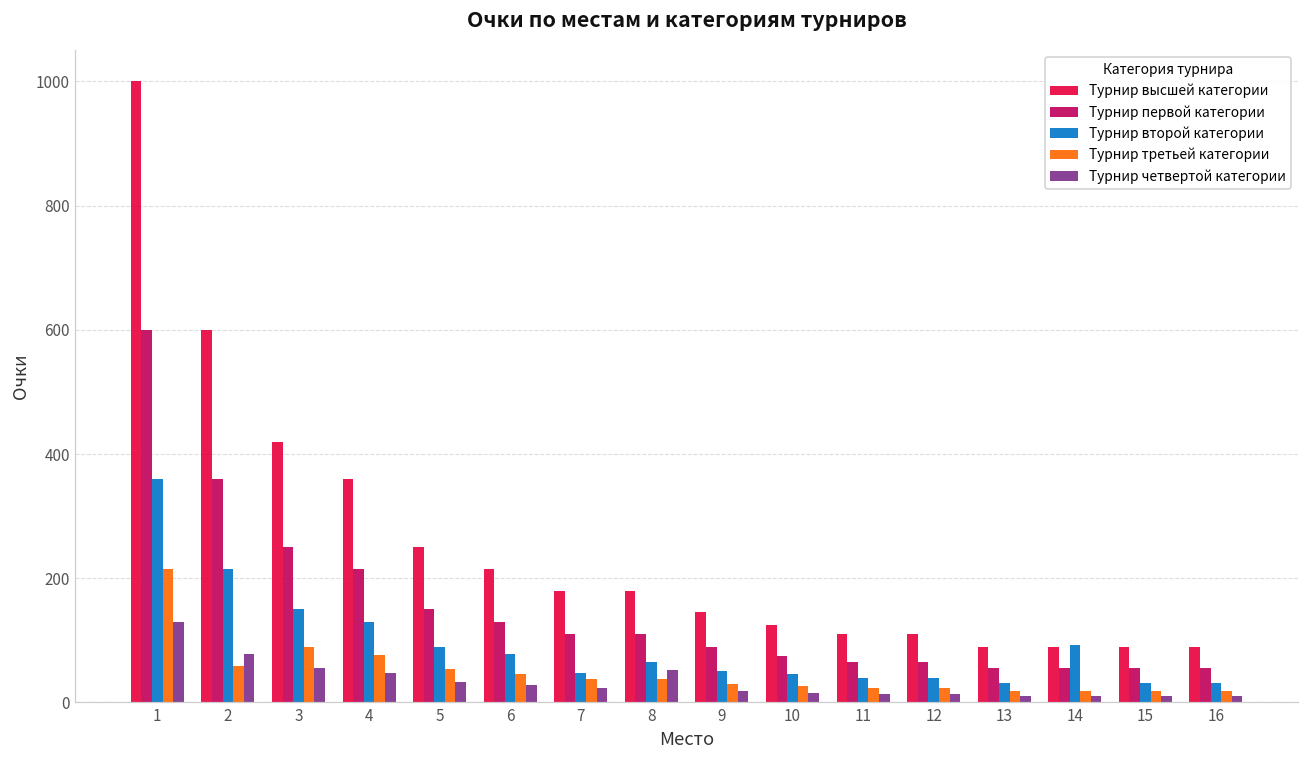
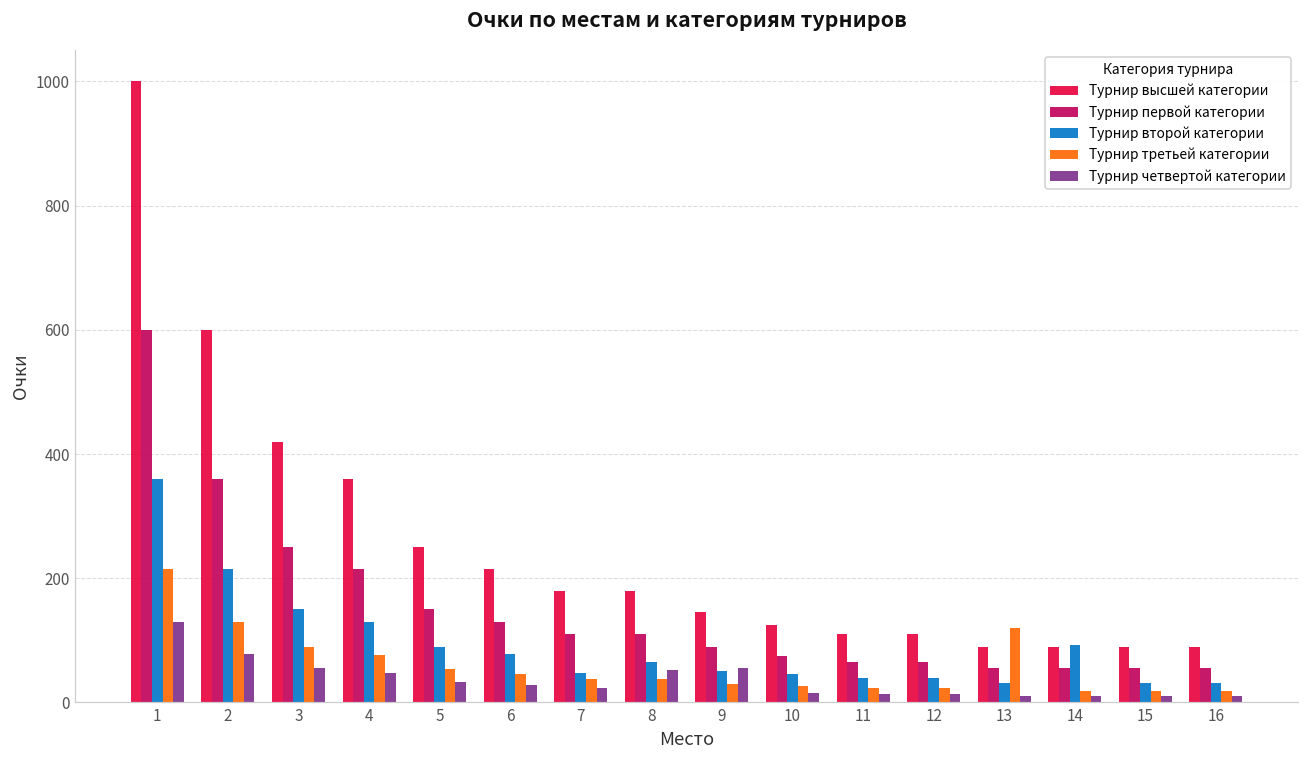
Турнир третьей категории, 2: 60 -> 130
Турнир четвертой категории, 9: 20 -> 60
Турнир третьей категории, 13: 20 -> 120
